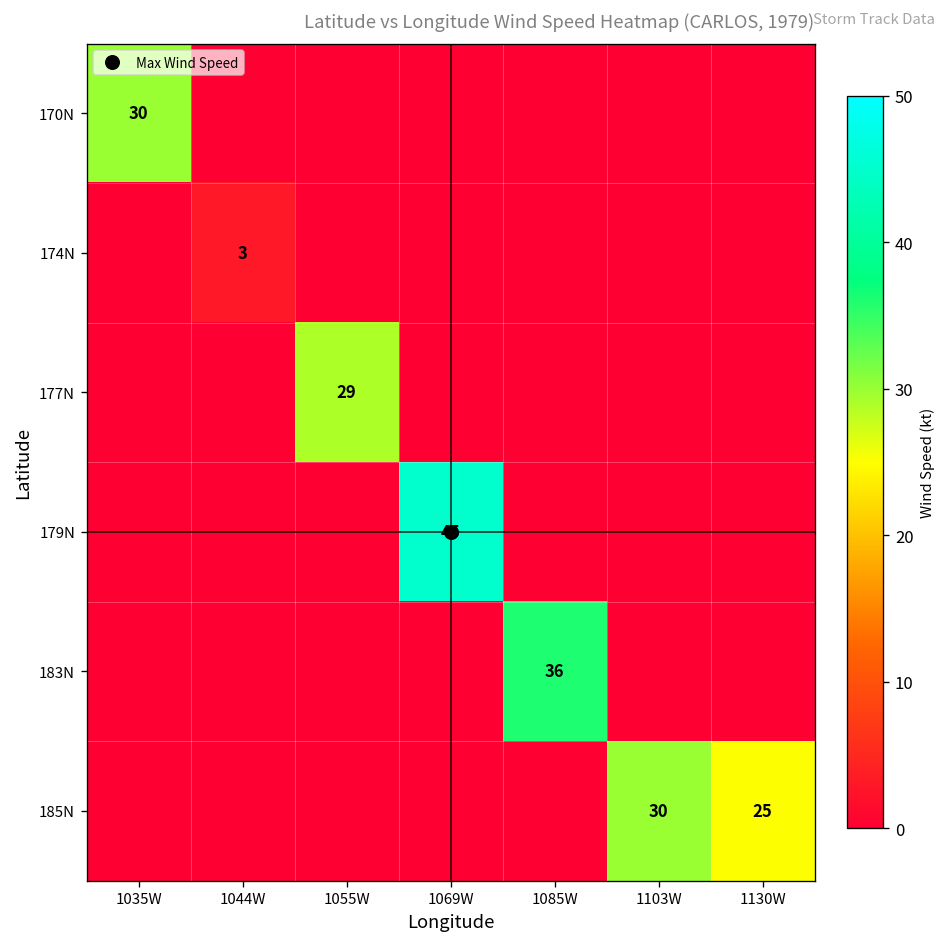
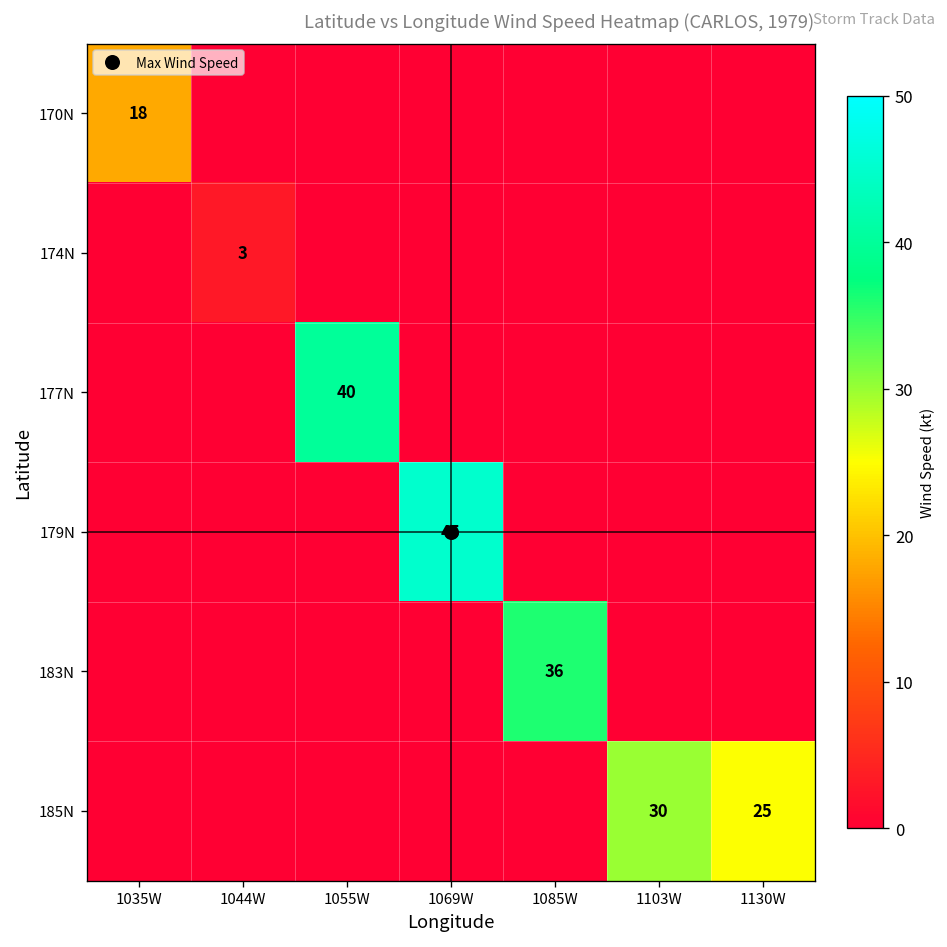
170N, 1035W: 30 -> 18
177N, 1055W: 29 -> 40
